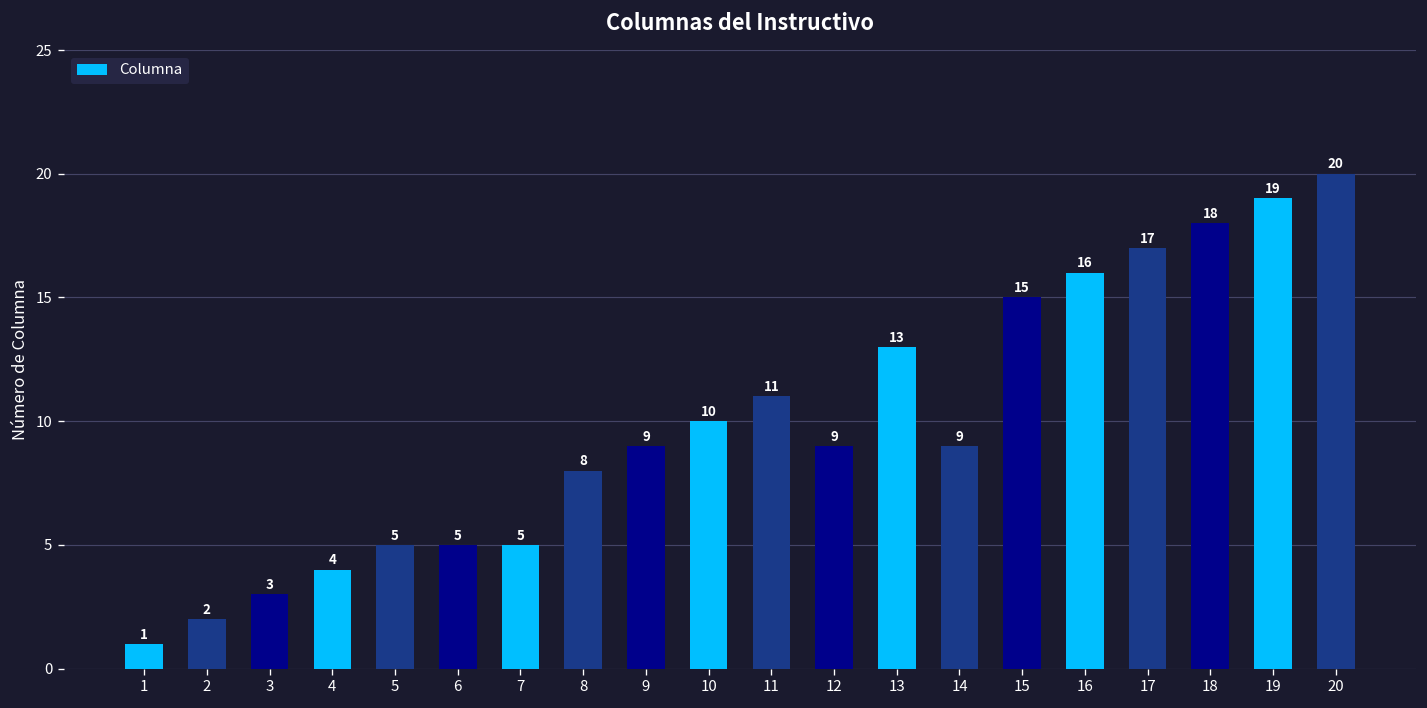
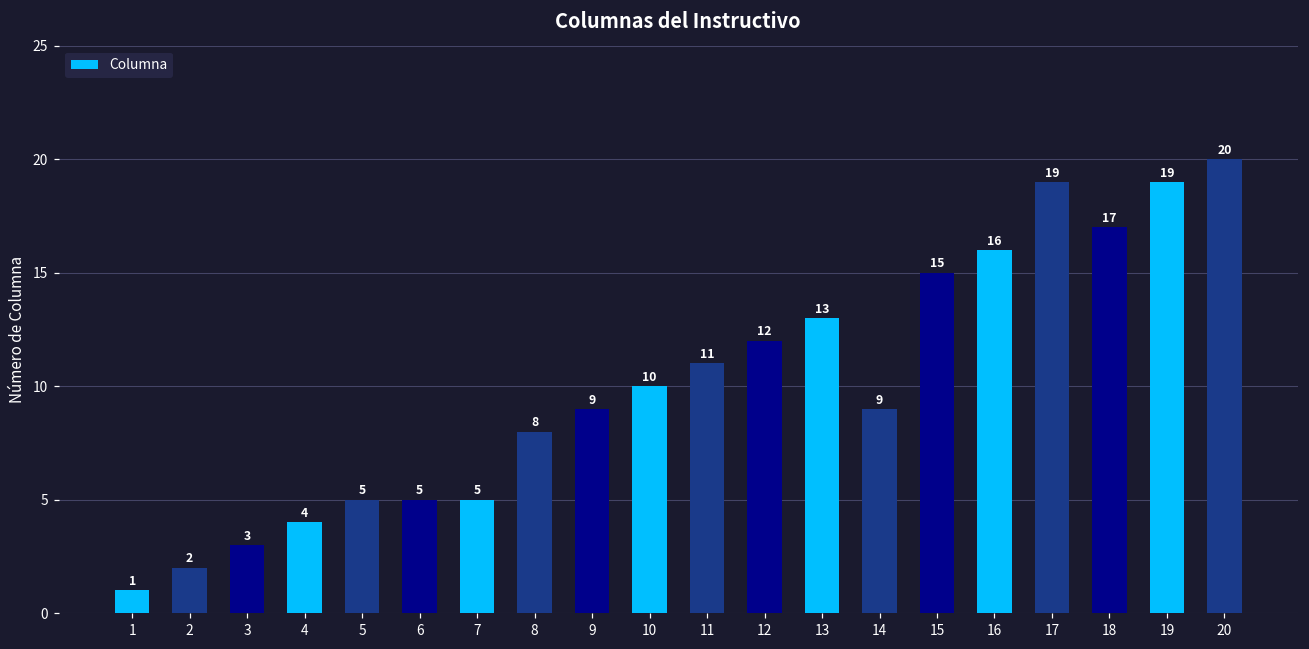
12: 9 -> 12
17: 17 -> 19
18: 18 -> 17
